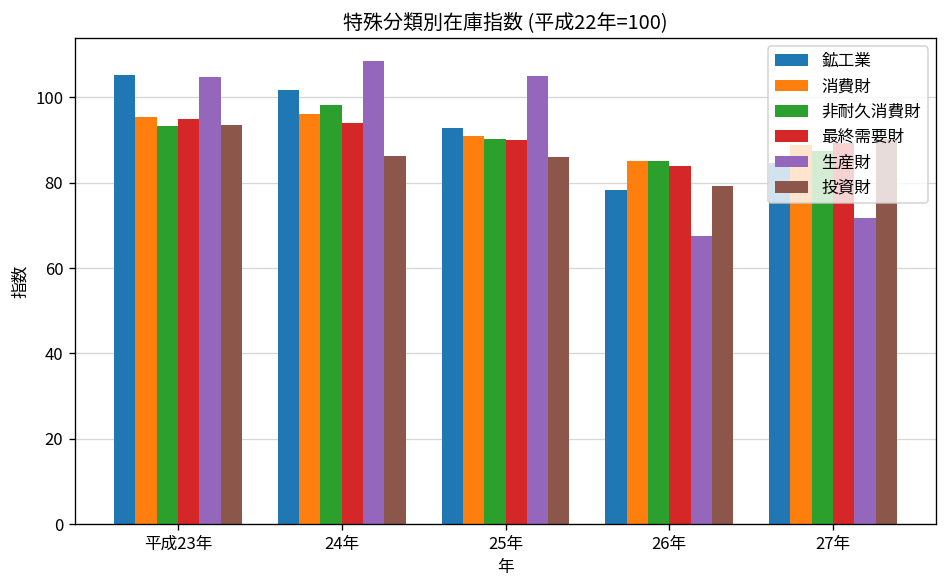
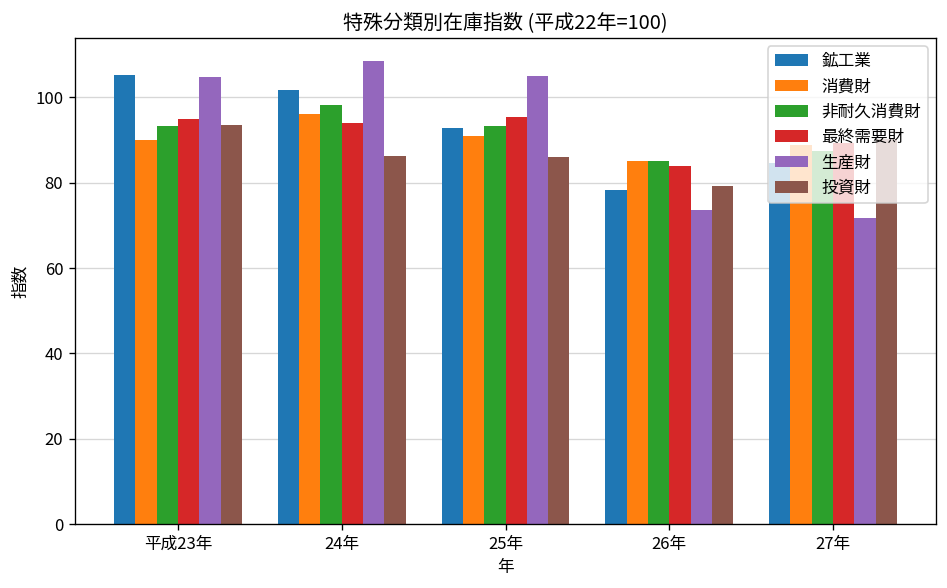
消費財, 平成23年: 95 -> 90
非耐久消費財, 25年: 90 -> 93
最終需要財, 25年: 90 -> 95
生産財, 26年: 68 -> 74
